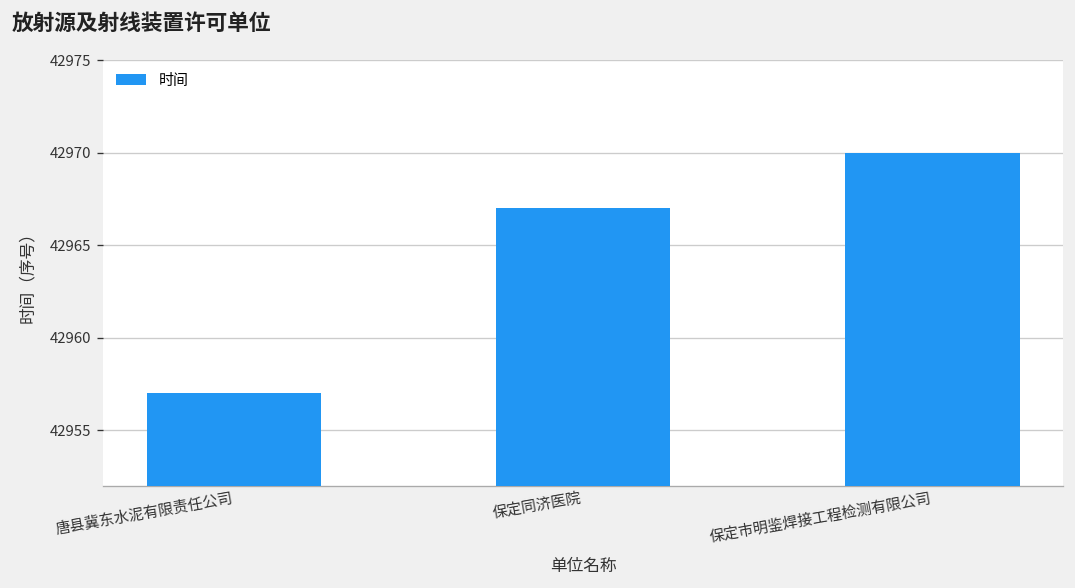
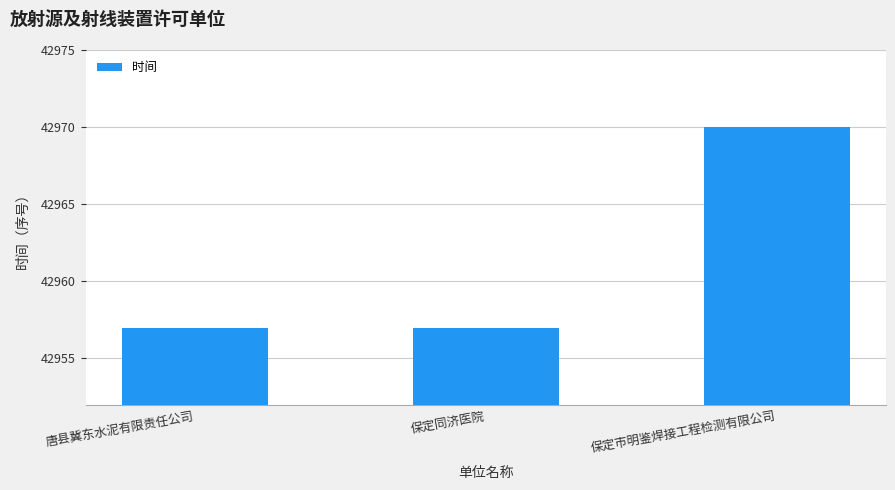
保定同济医院: 42967 -> 42957
